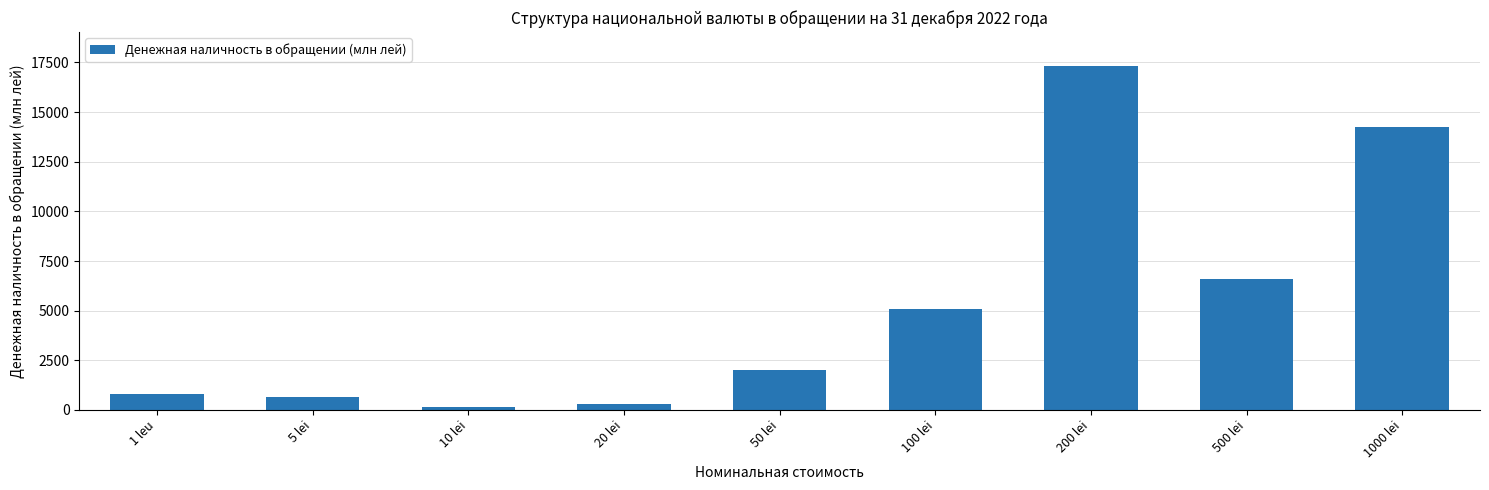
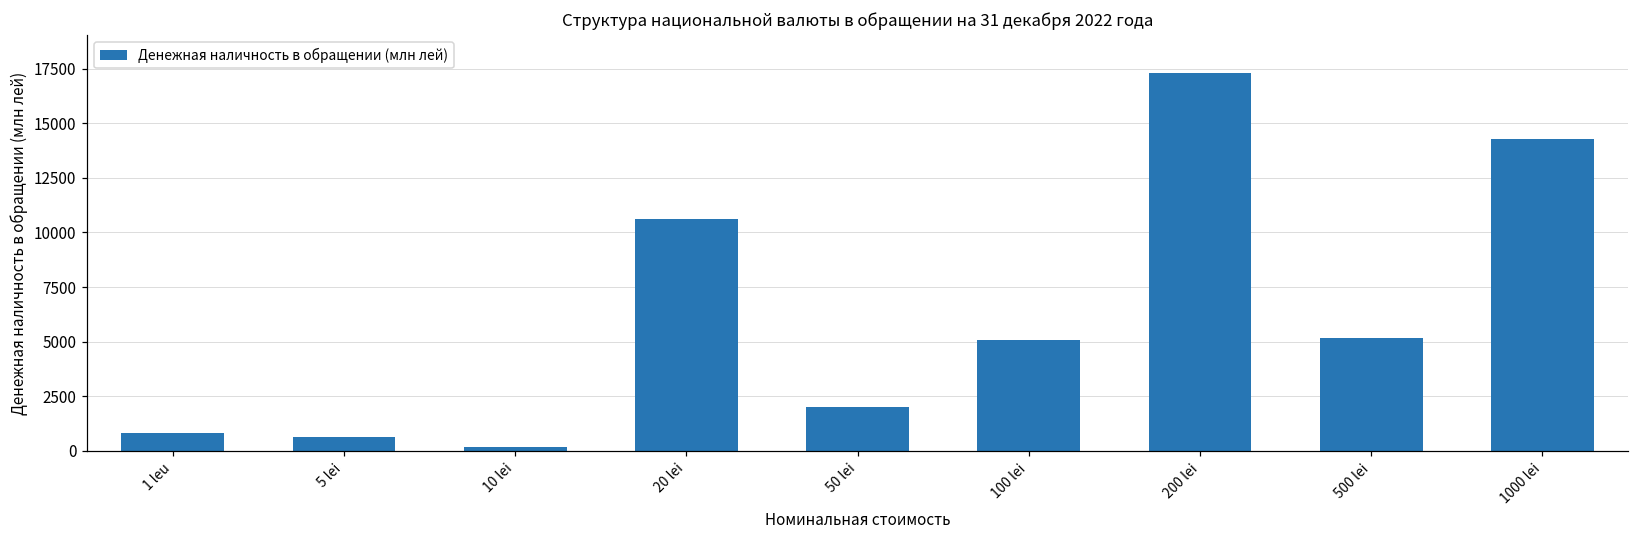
20 lei: 300 -> 10600
500 lei: 6600 -> 5200
